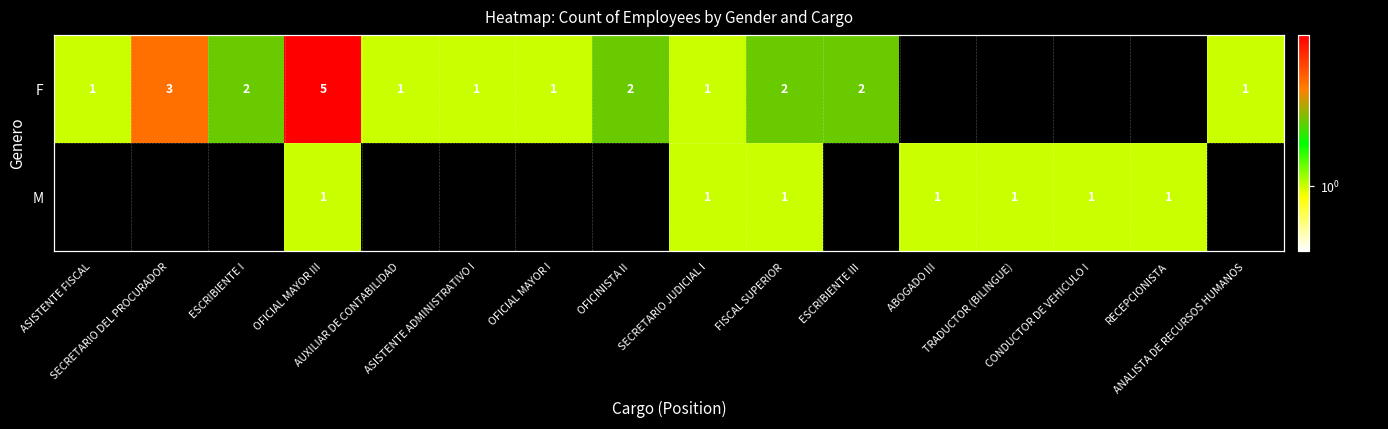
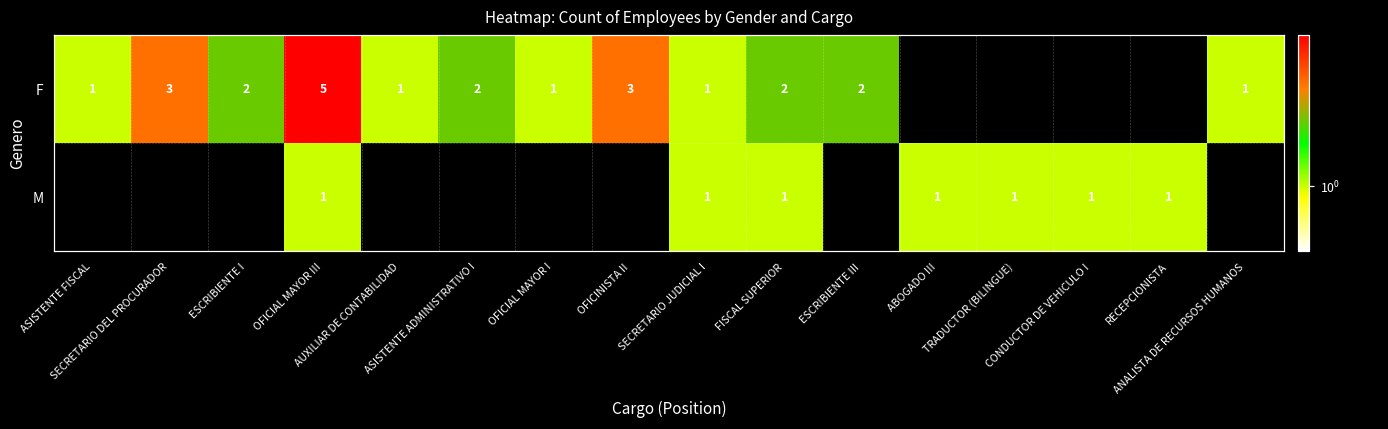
F, ASISTENTE ADMINISTRATIVO I: 1 -> 2
F, OFICINISTA II: 2 -> 3
